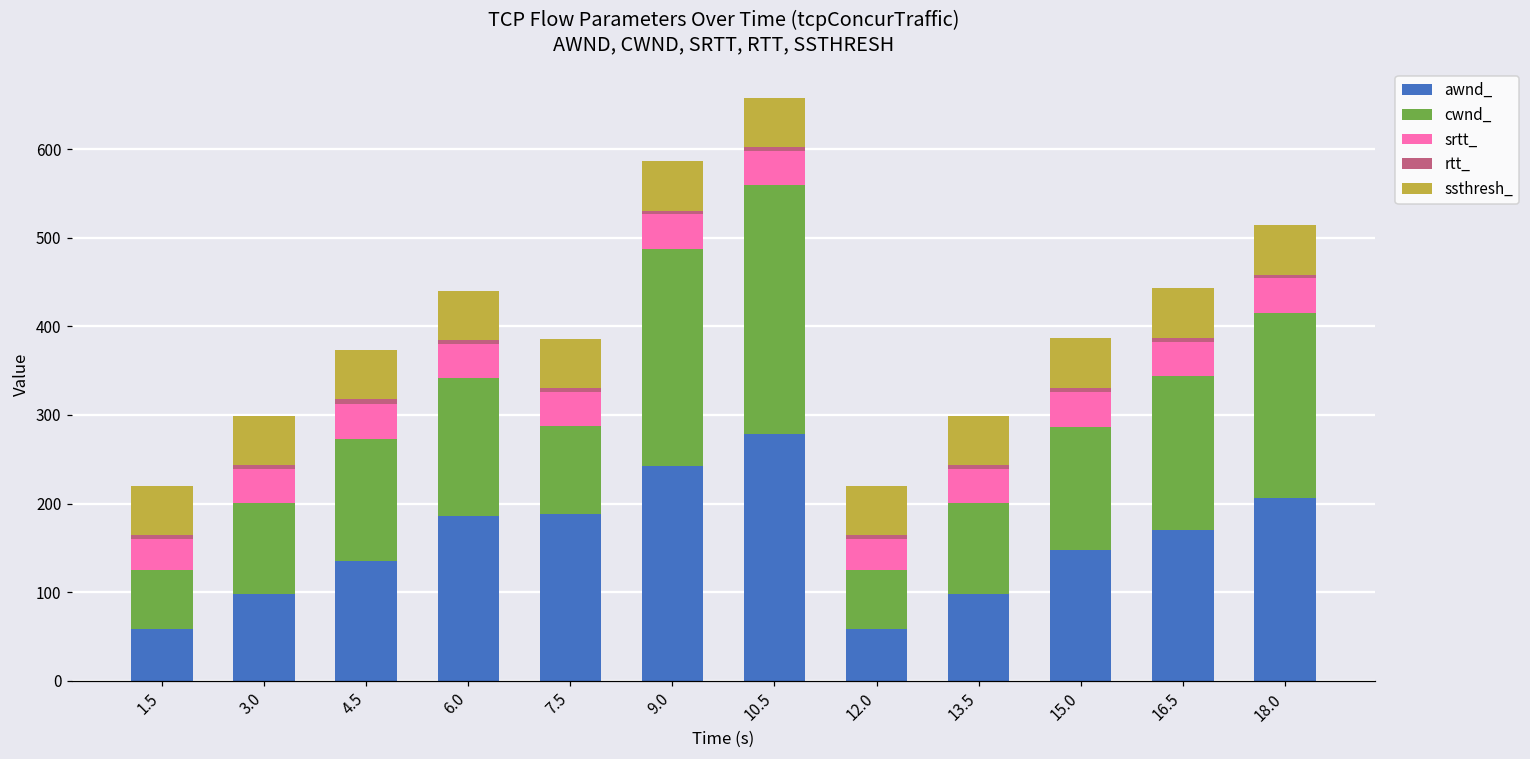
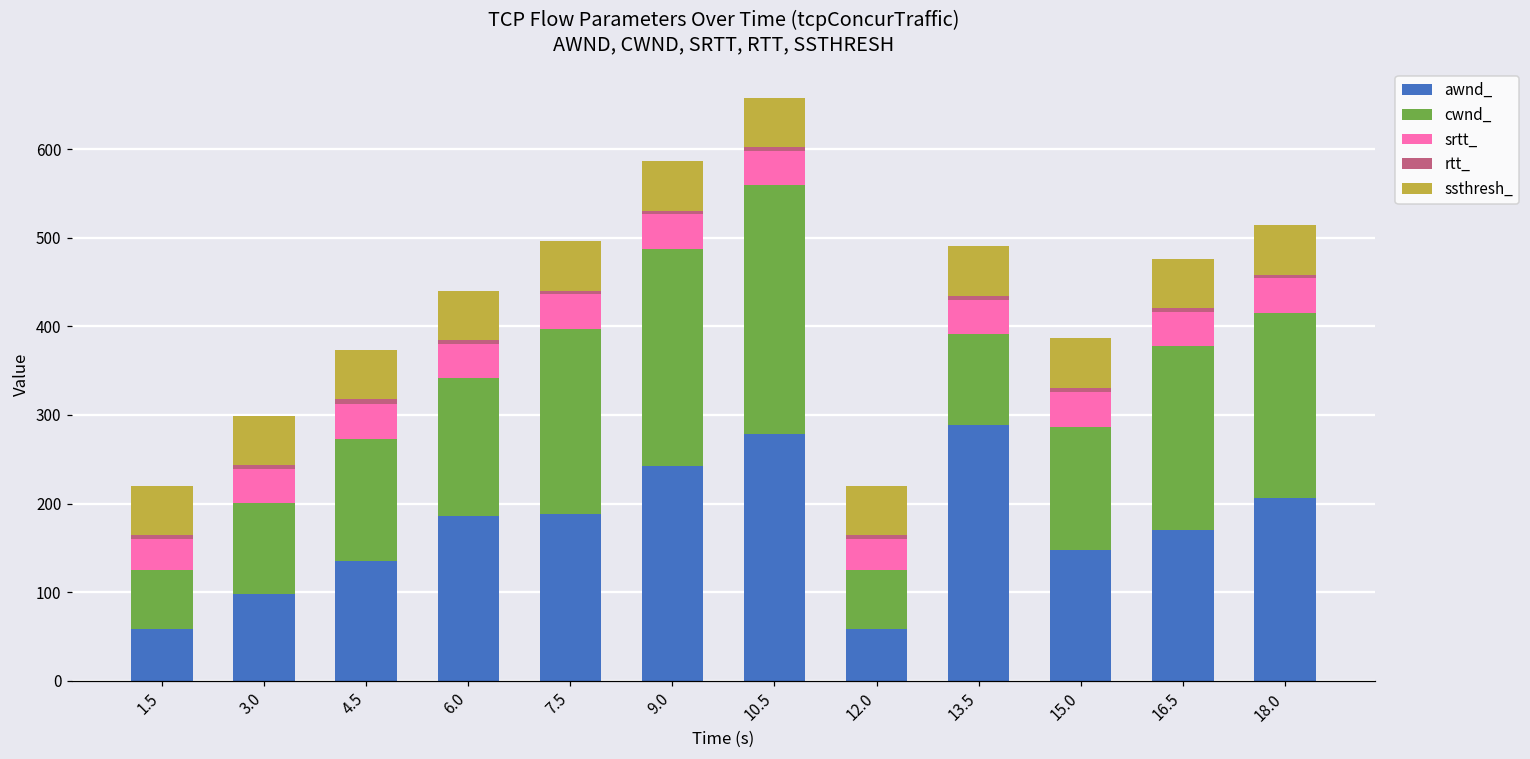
cwnd_, 7.5: 100 -> 210
awnd_, 13.5: 100 -> 290
cwnd_, 16.5: 170 -> 210
